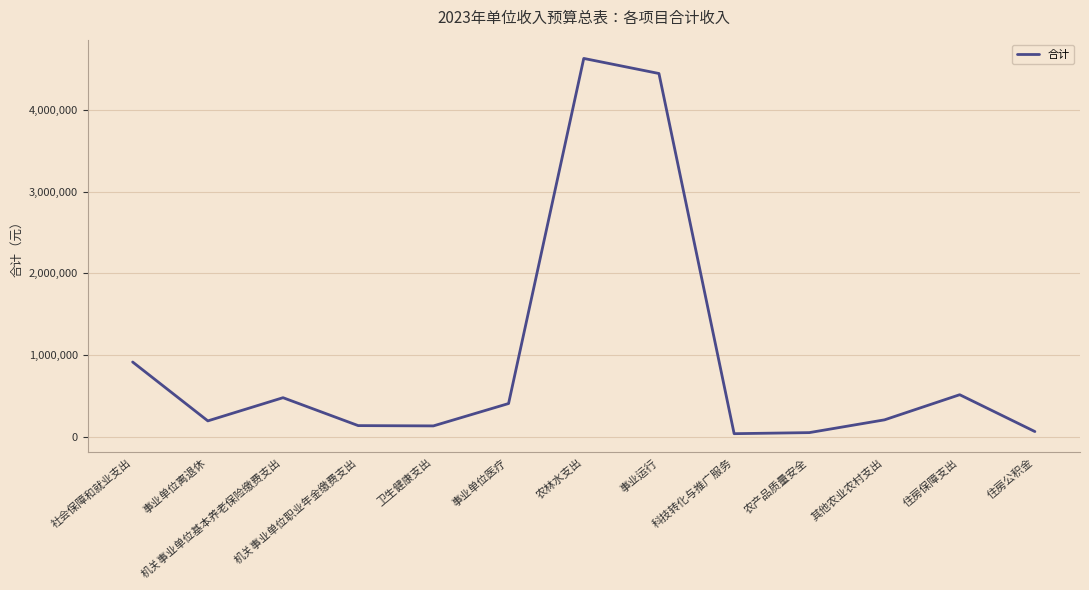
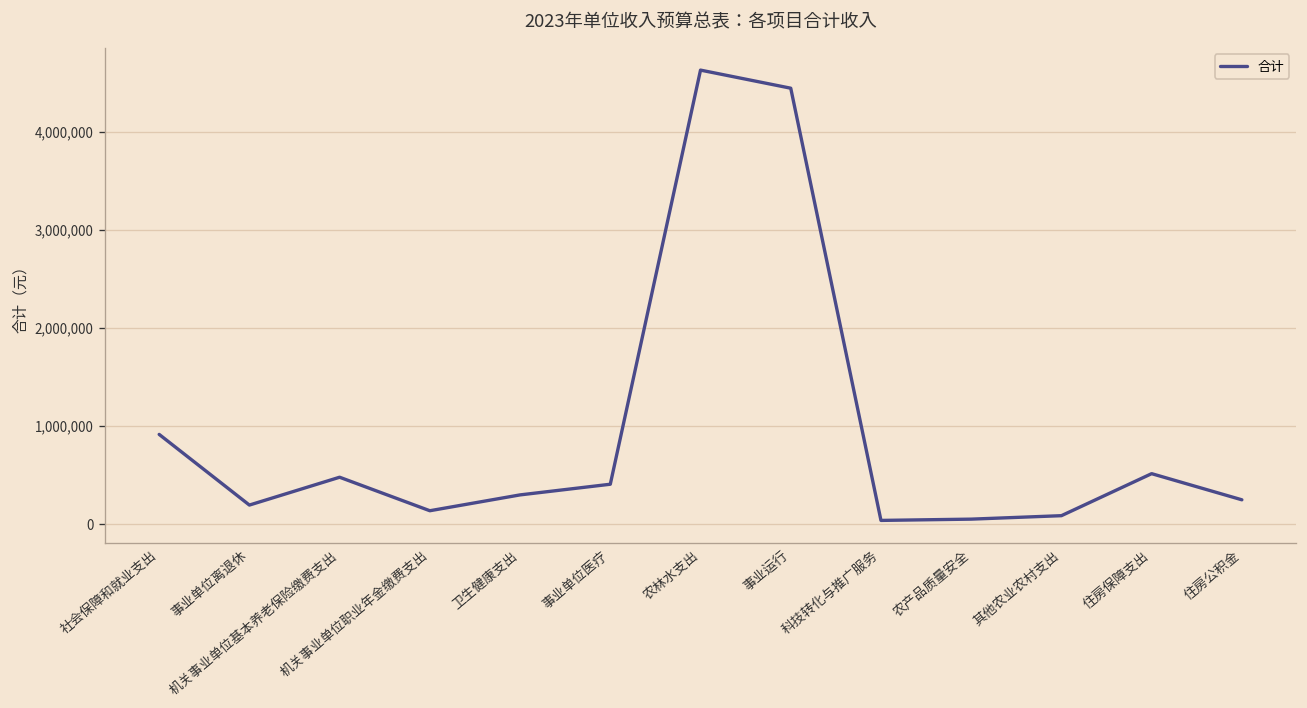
卫生健康支出: 100,000 -> 300,000
其他农业农村支出: 200,000 -> 100,000
住房公积金: 100,000 -> 300,000
